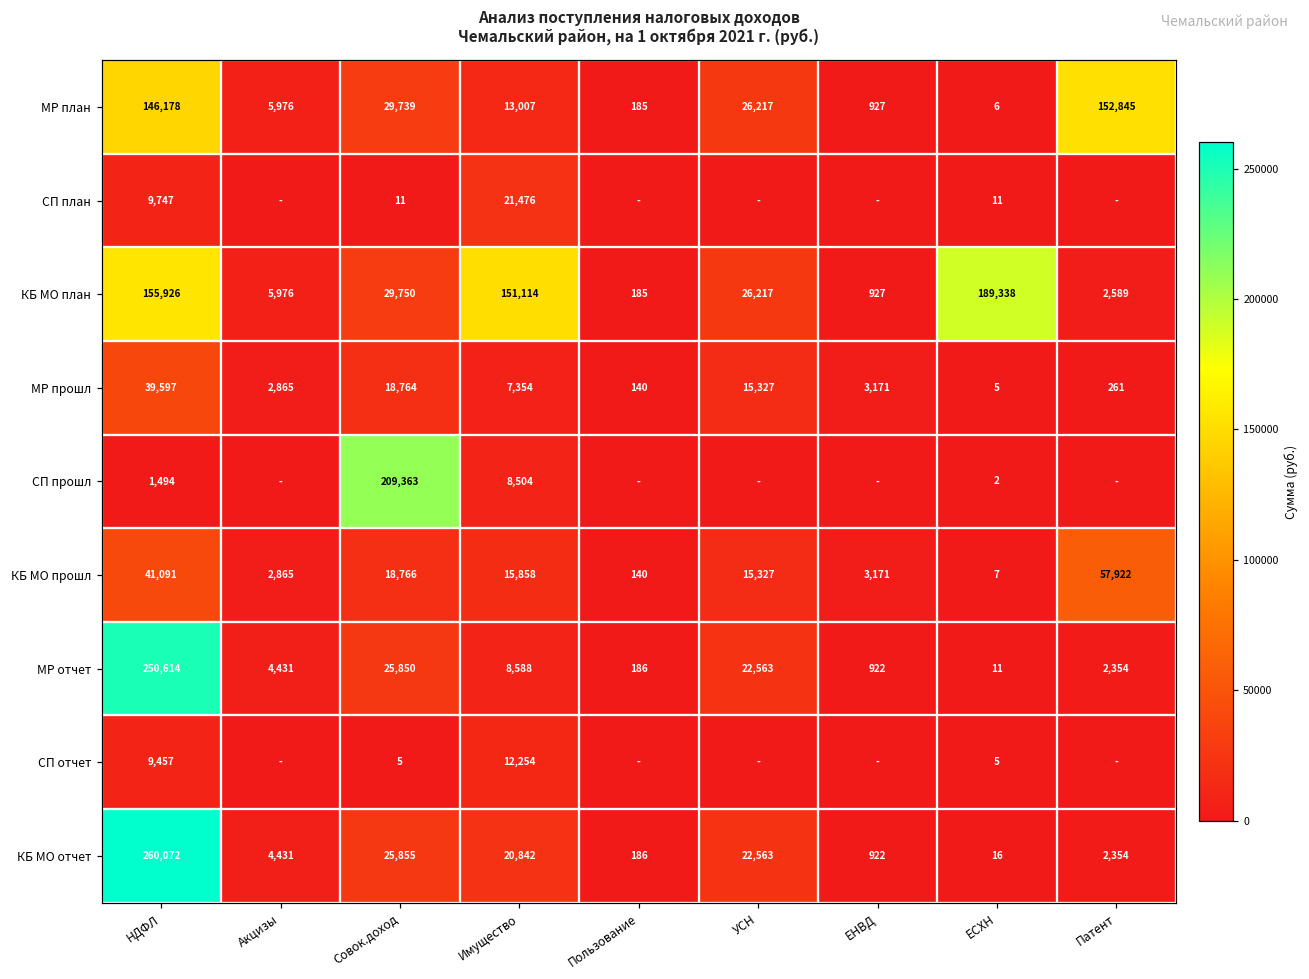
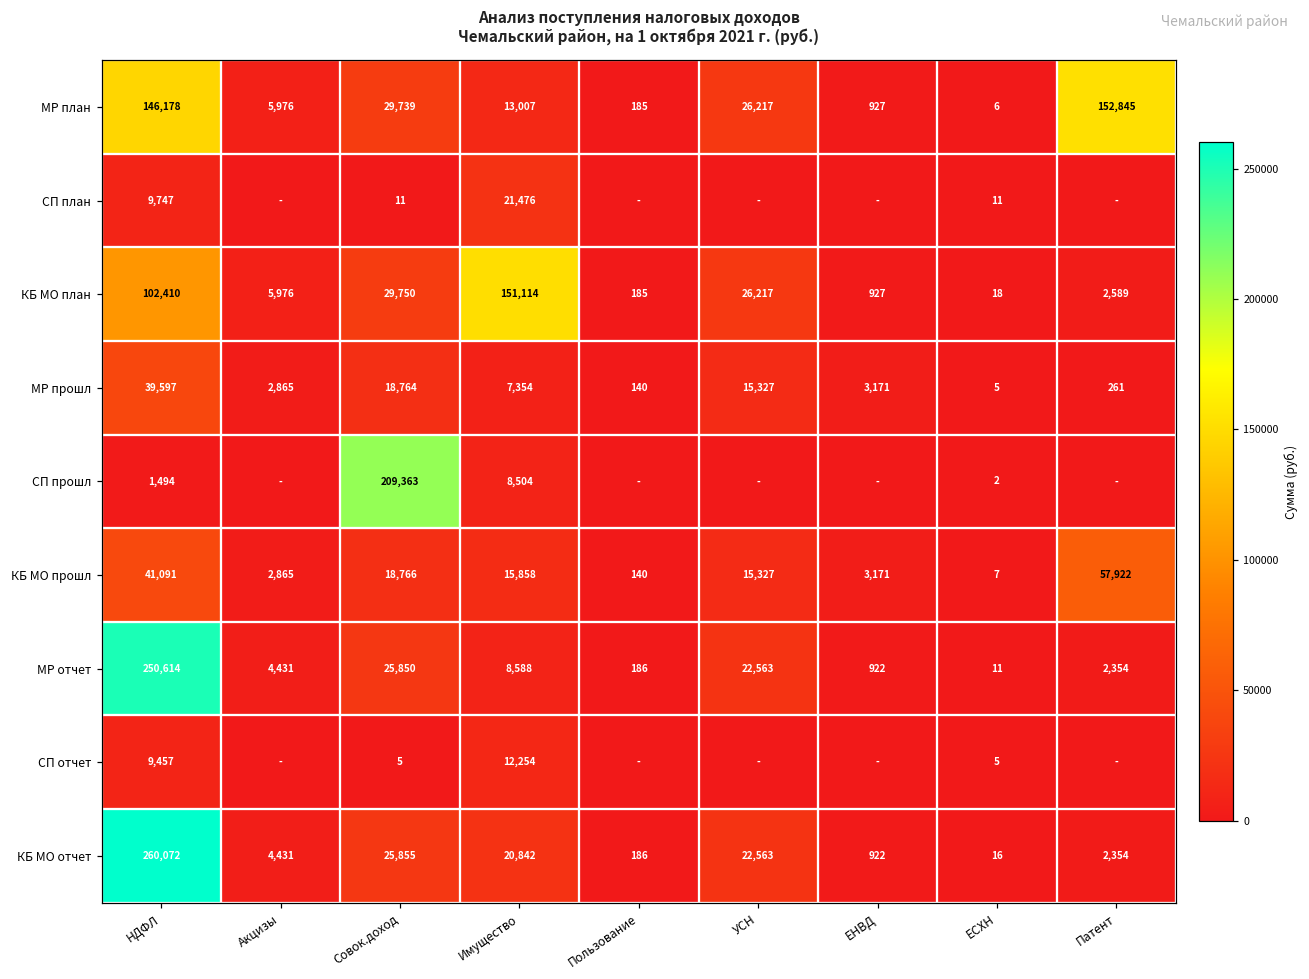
КБ МО план, НДФЛ: 155,926 -> 102,410
КБ МО план, ЕСХН: 189,338 -> 18
